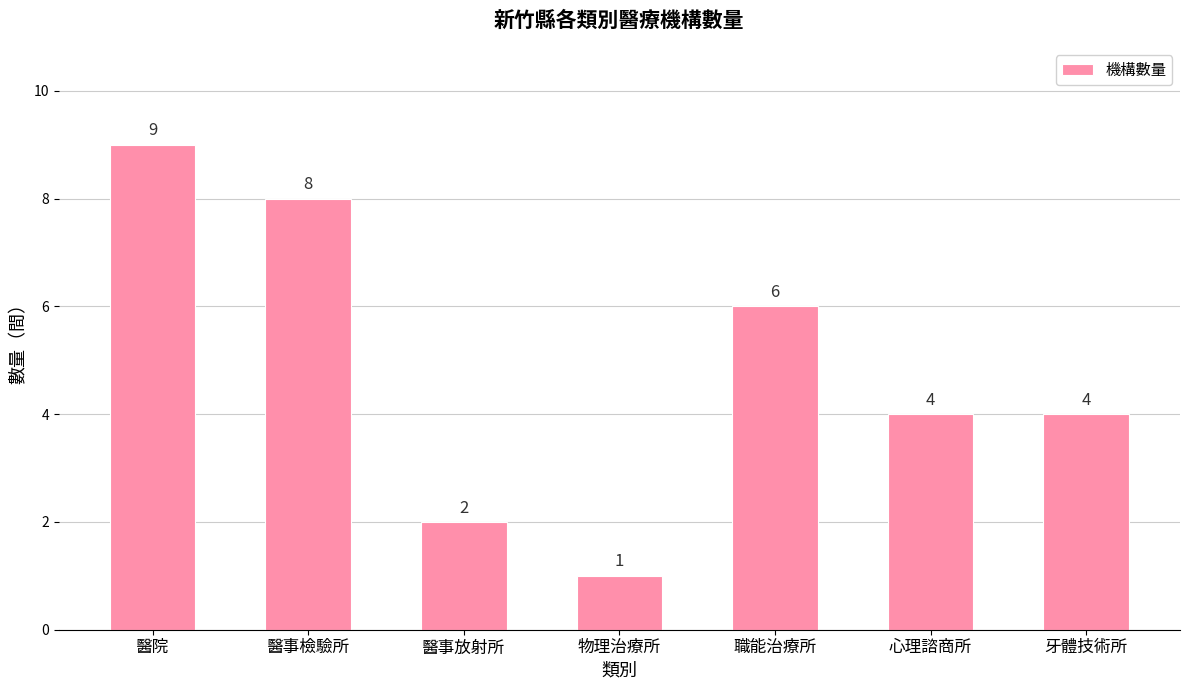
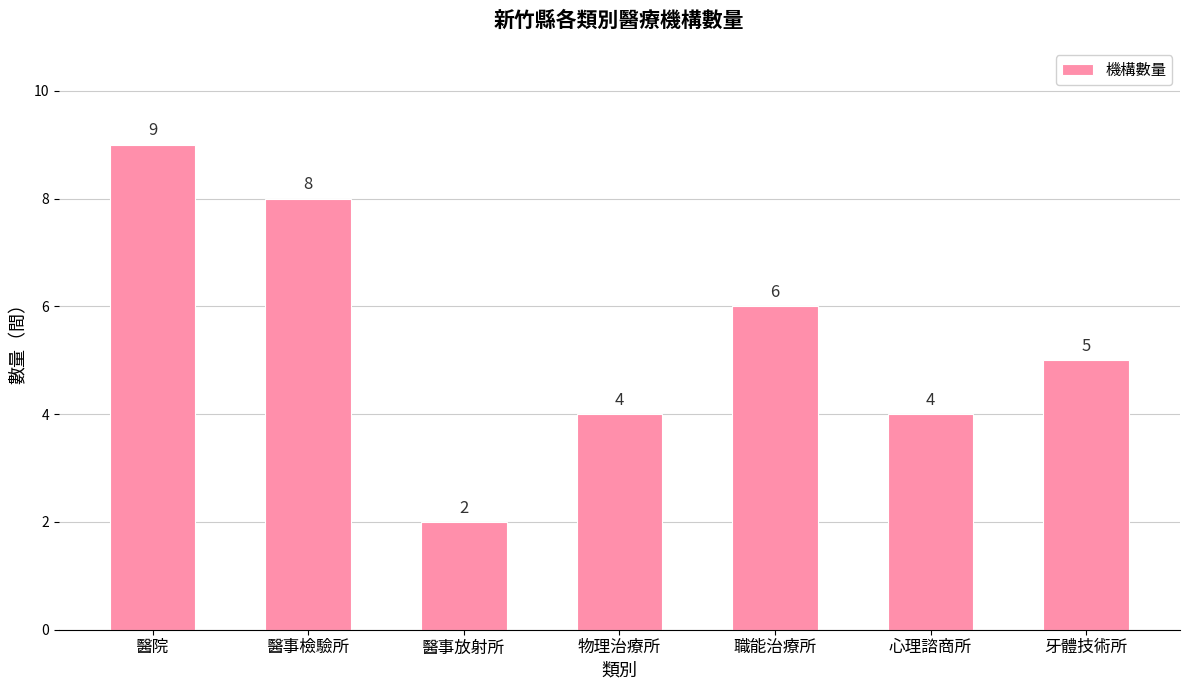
物理治療所: 1 -> 4
牙體技術所: 4 -> 5
